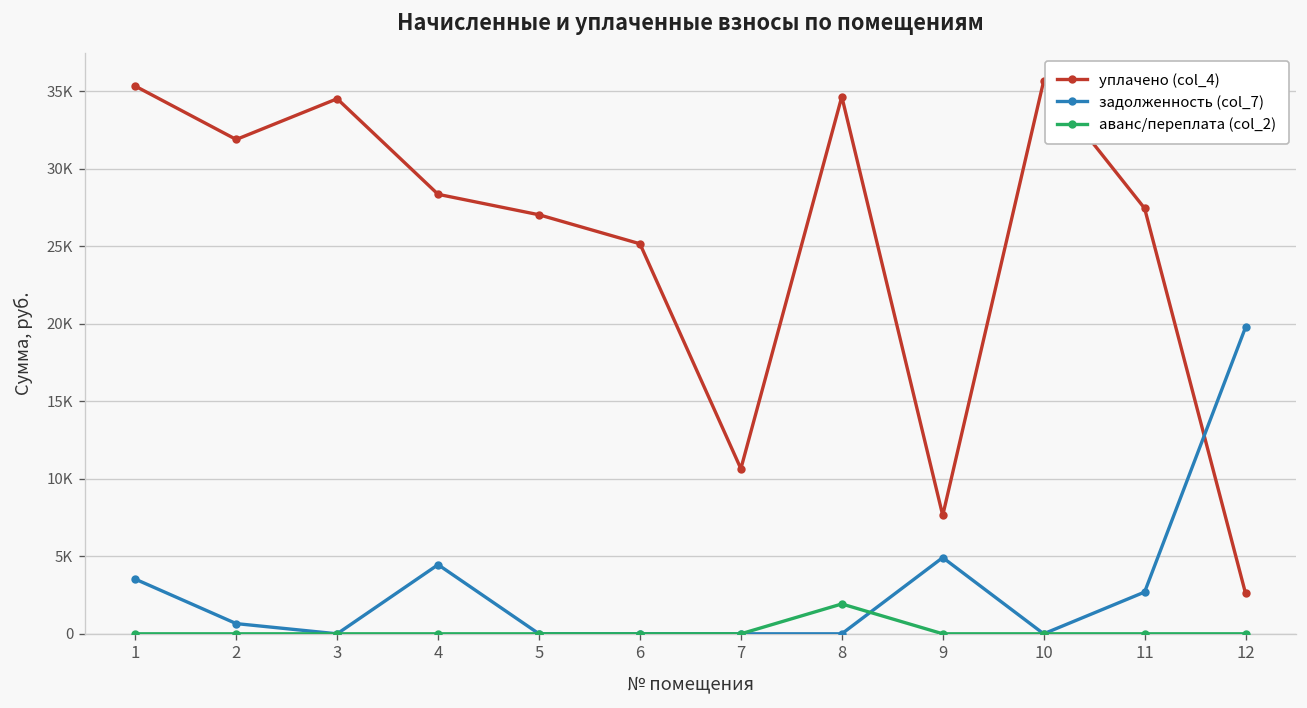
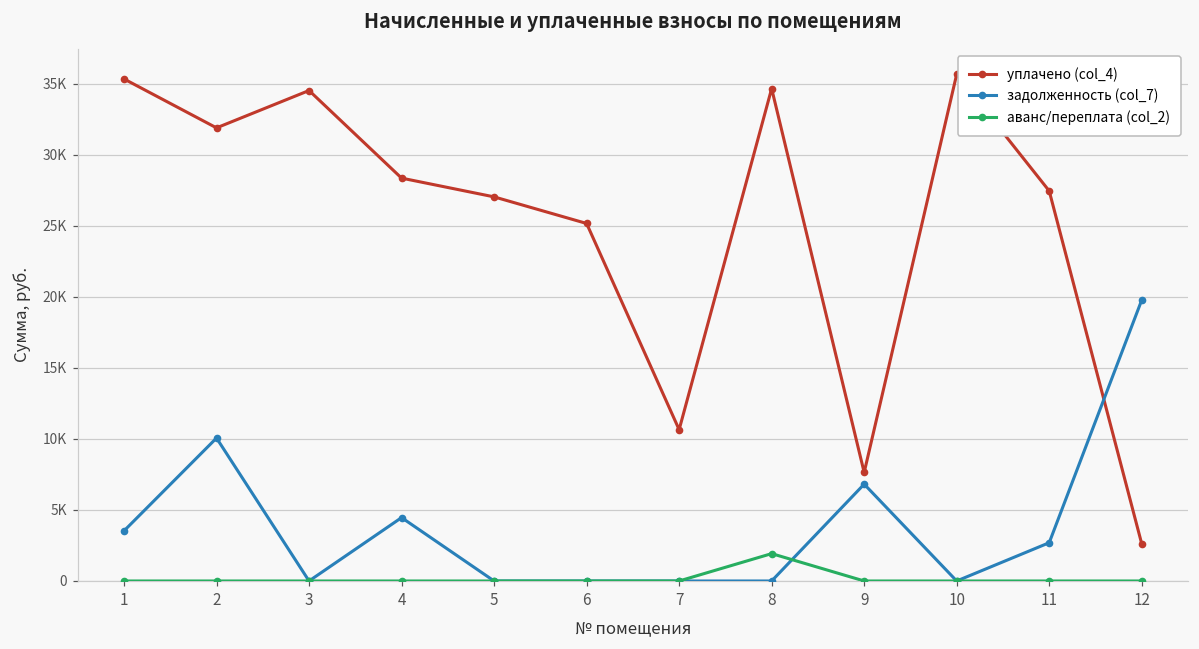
задолженность (col_7), 2: 700 -> 10100
задолженность (col_7), 9: 4900 -> 6800
